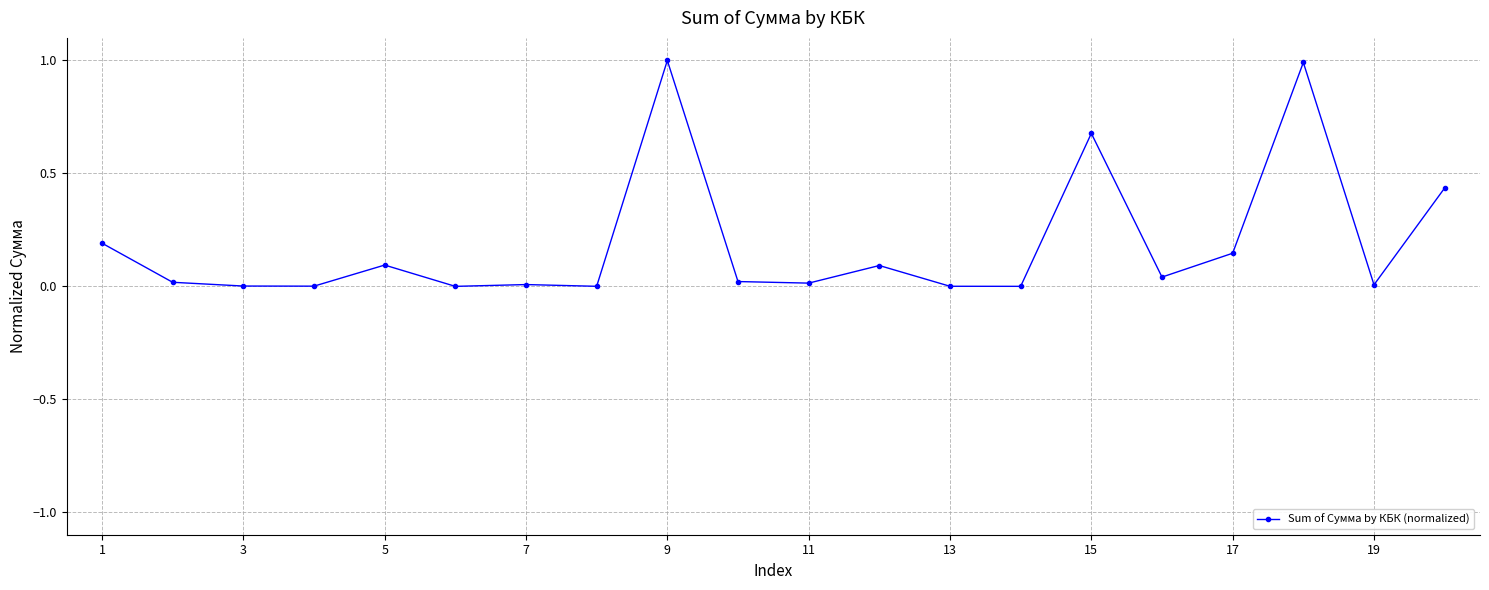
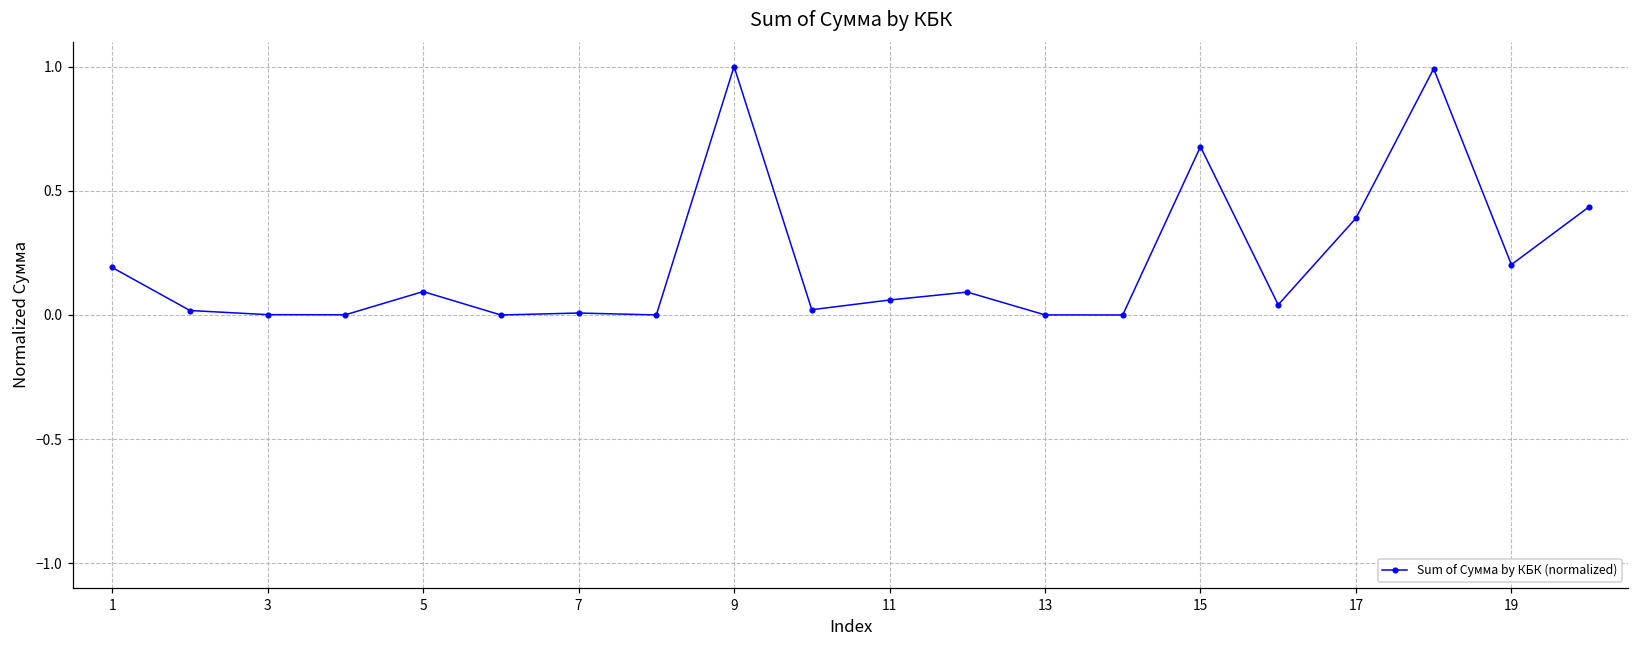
11: 0.01 -> 0.06
17: 0.15 -> 0.39
19: 0.01 -> 0.20
